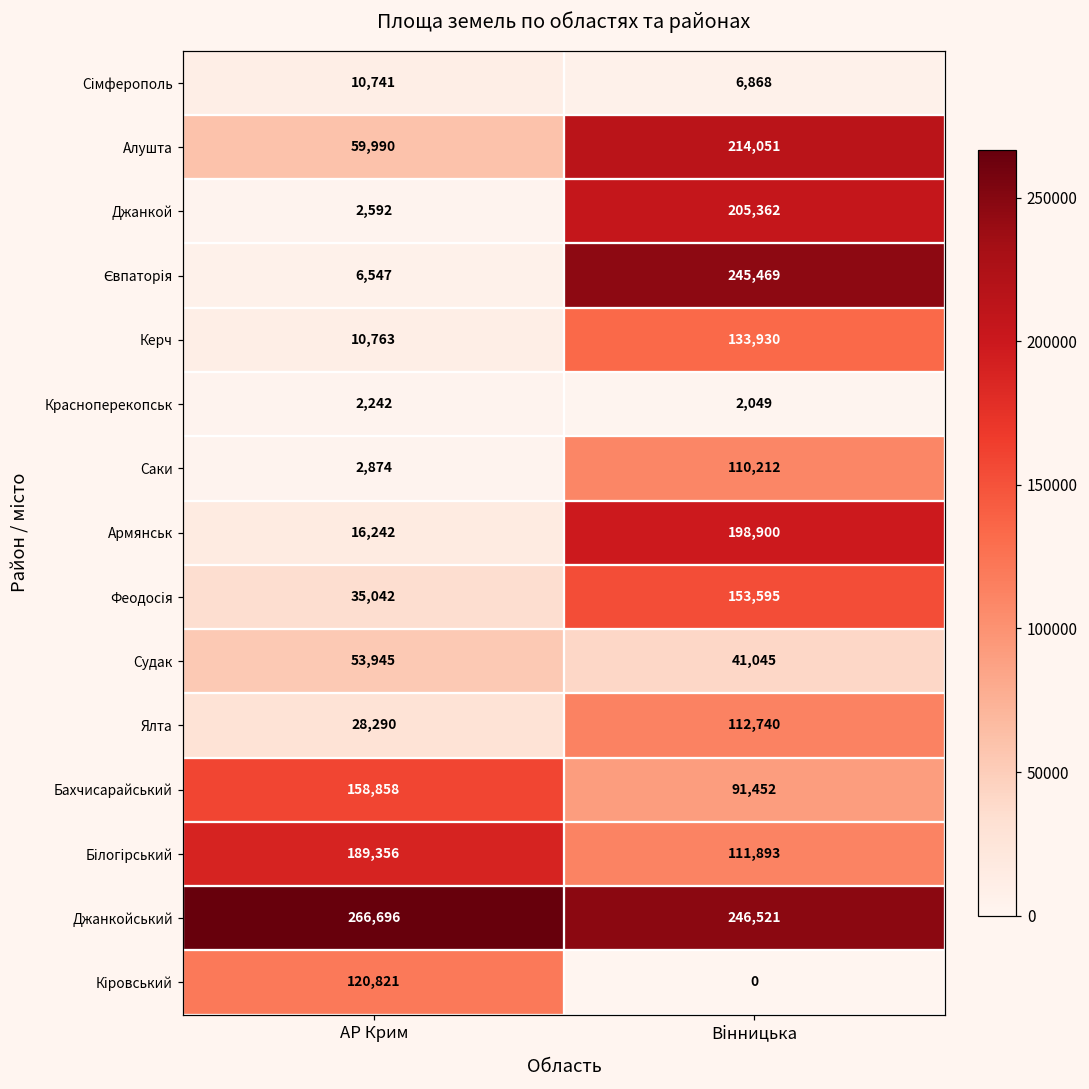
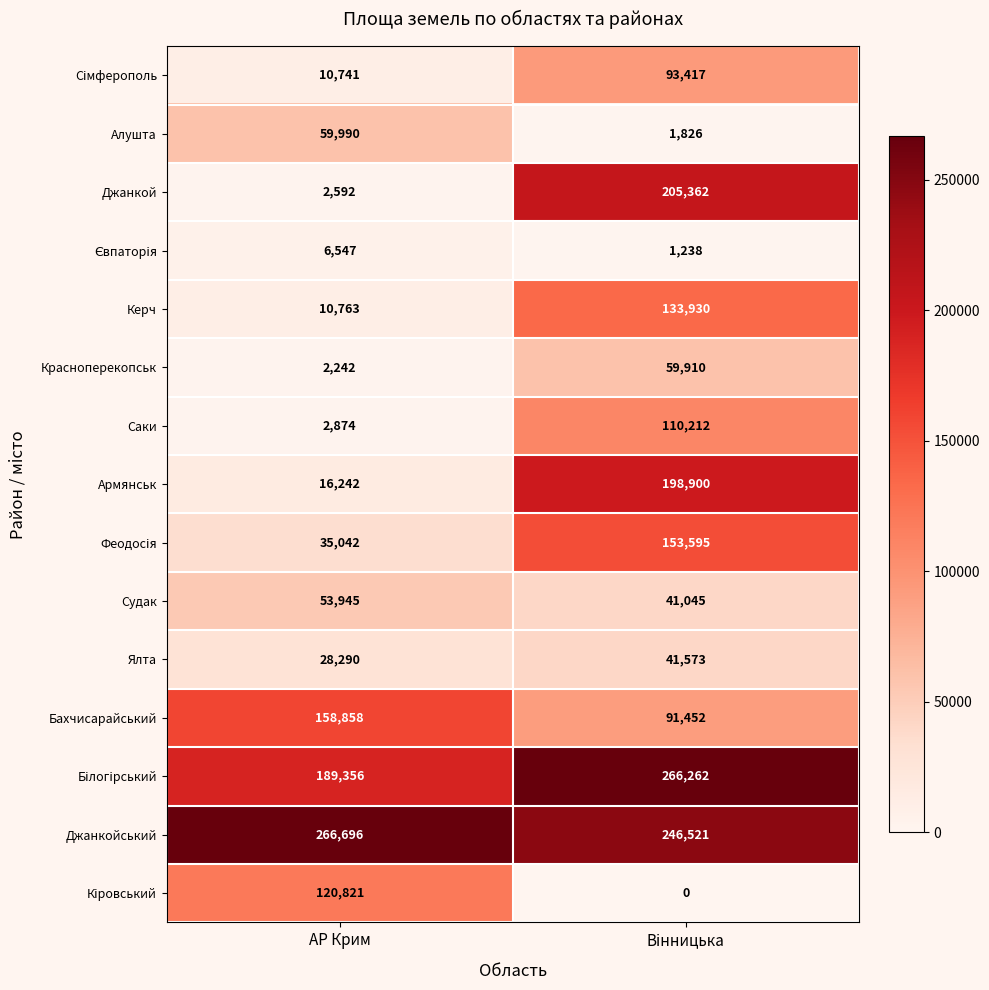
Сімферополь, Вінницька: 6,868 -> 93,417
Алушта, Вінницька: 214,051 -> 1,826
Євпаторія, Вінницька: 245,469 -> 1,238
Красноперекопськ, Вінницька: 2,049 -> 59,910
Ялта, Вінницька: 112,740 -> 41,573
Білогірський, Вінницька: 111,893 -> 266,262
